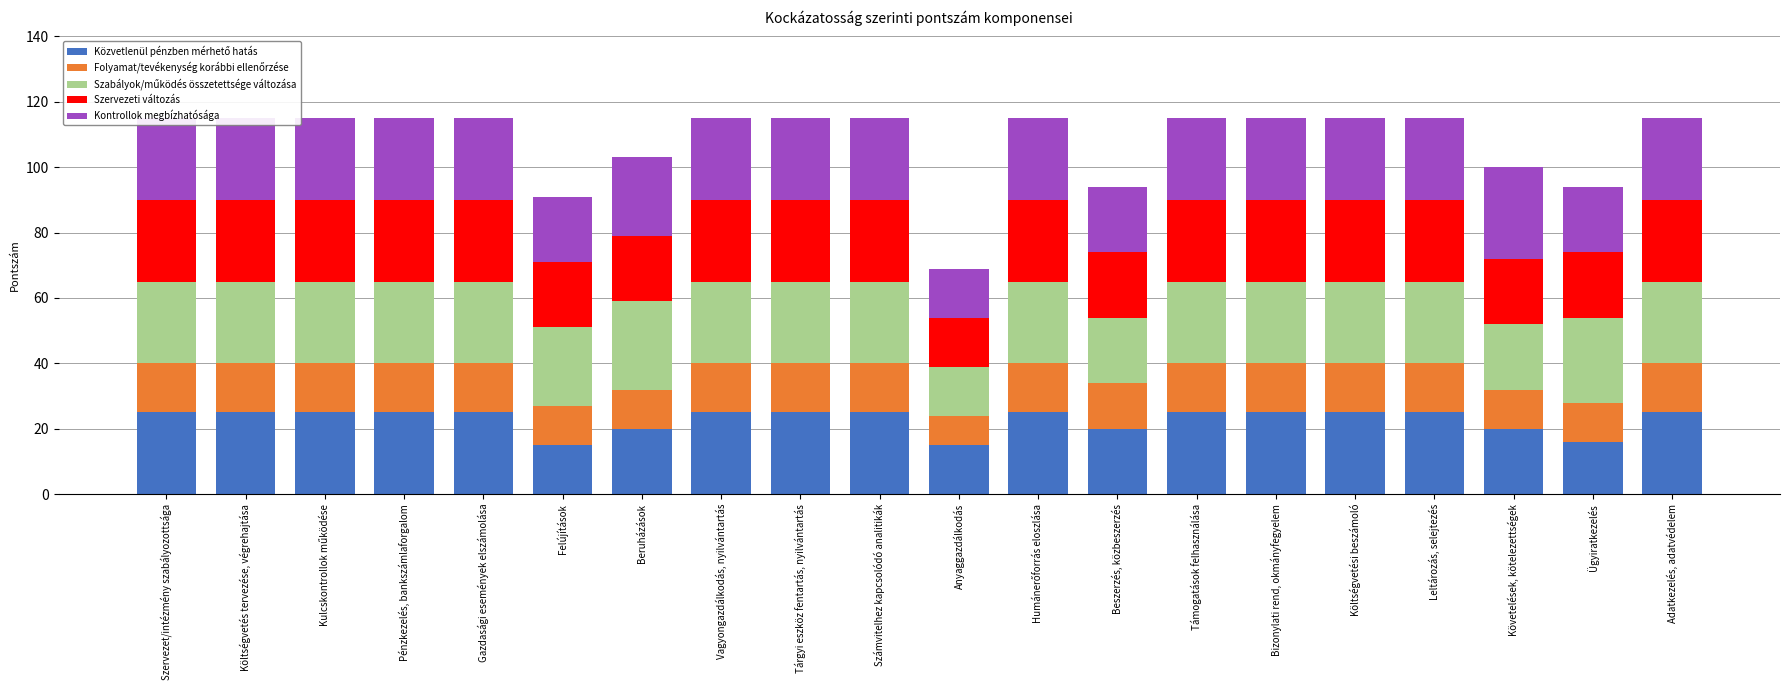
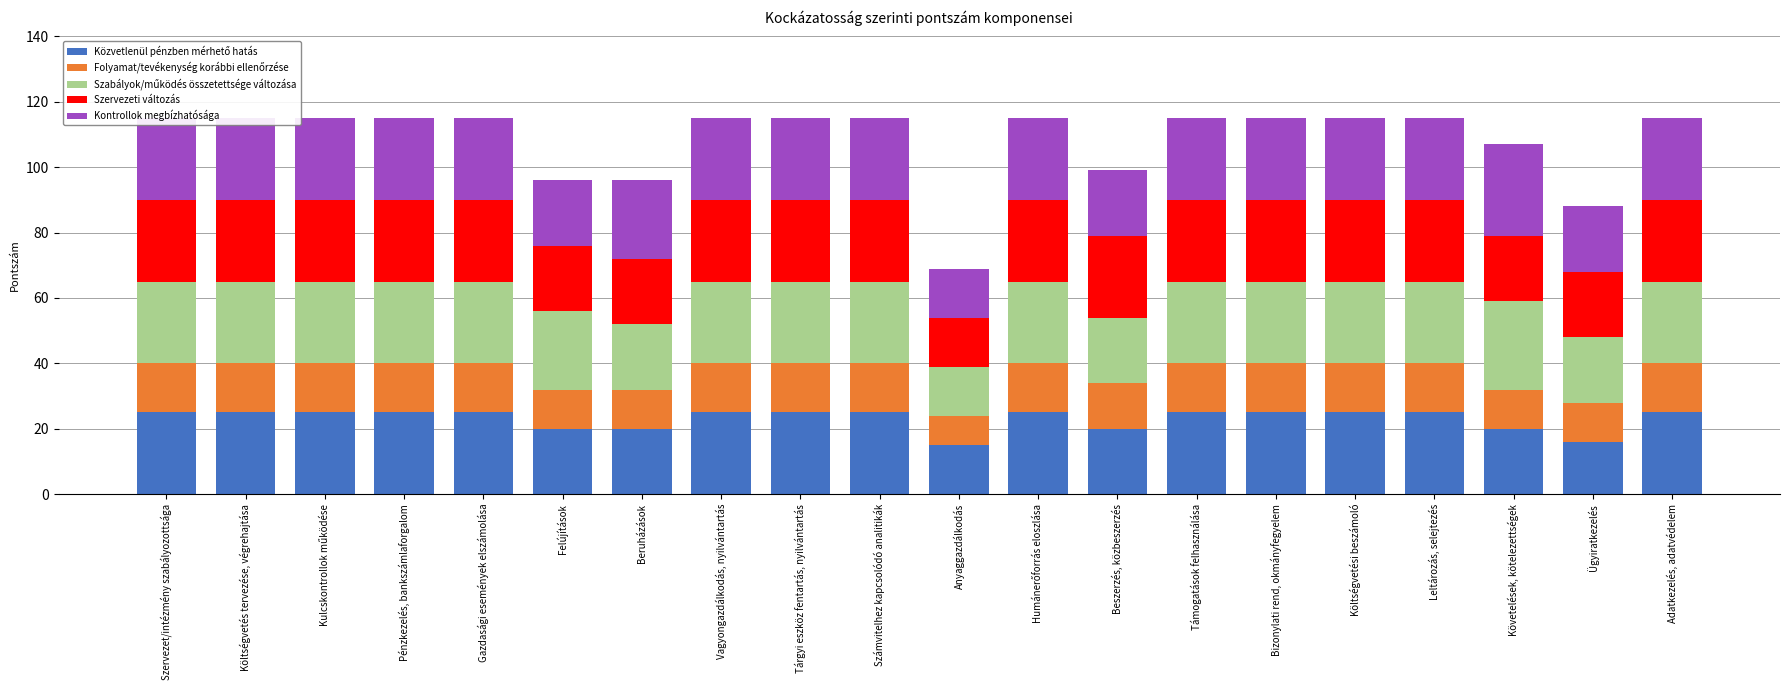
Közvetlenül pénzben mérhető hatás, Felújítások: 15 -> 20
Szabályok/működés összetettsége változása, Beruházások: 27 -> 20
Szervezeti változás, Beszerzés, közbeszerzés: 20 -> 25
Szabályok/működés összetettsége változása, Követelések, kötelezettségek: 20 -> 27
Szabályok/működés összetettsége változása, Ügyiratkezelés: 26 -> 20
